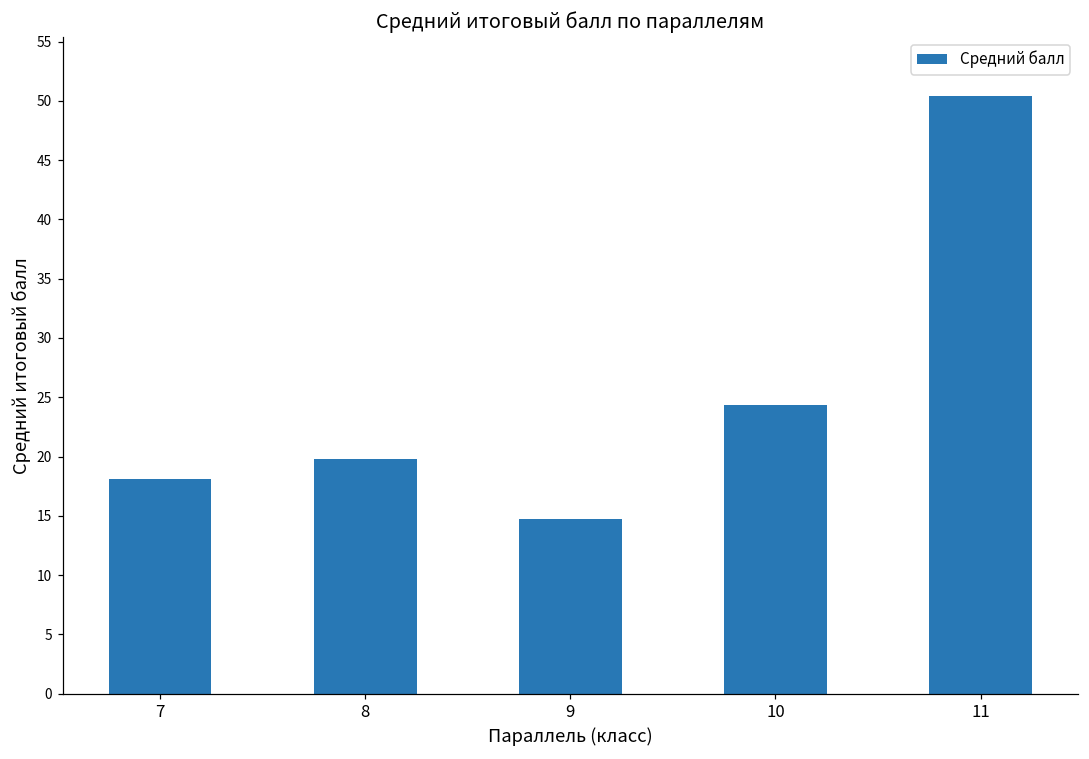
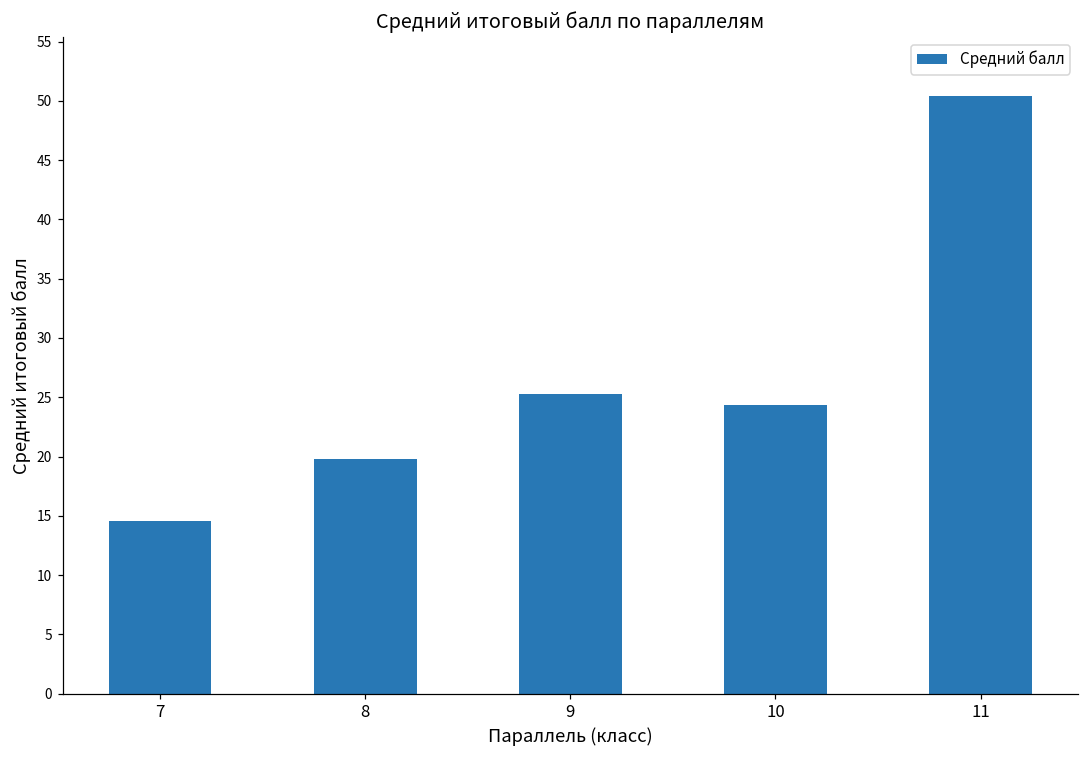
7: 18.1 -> 14.6
9: 14.7 -> 25.3
